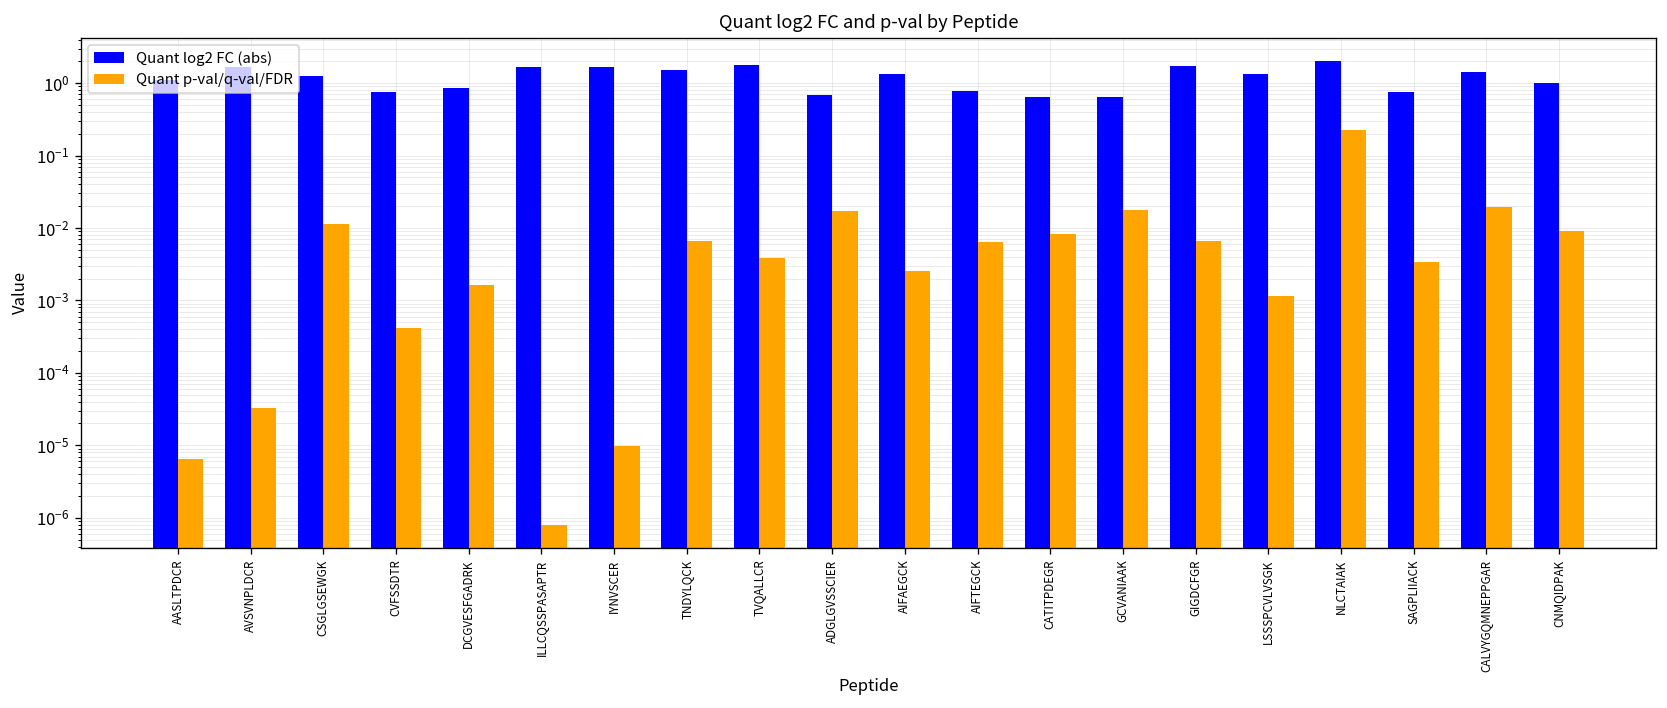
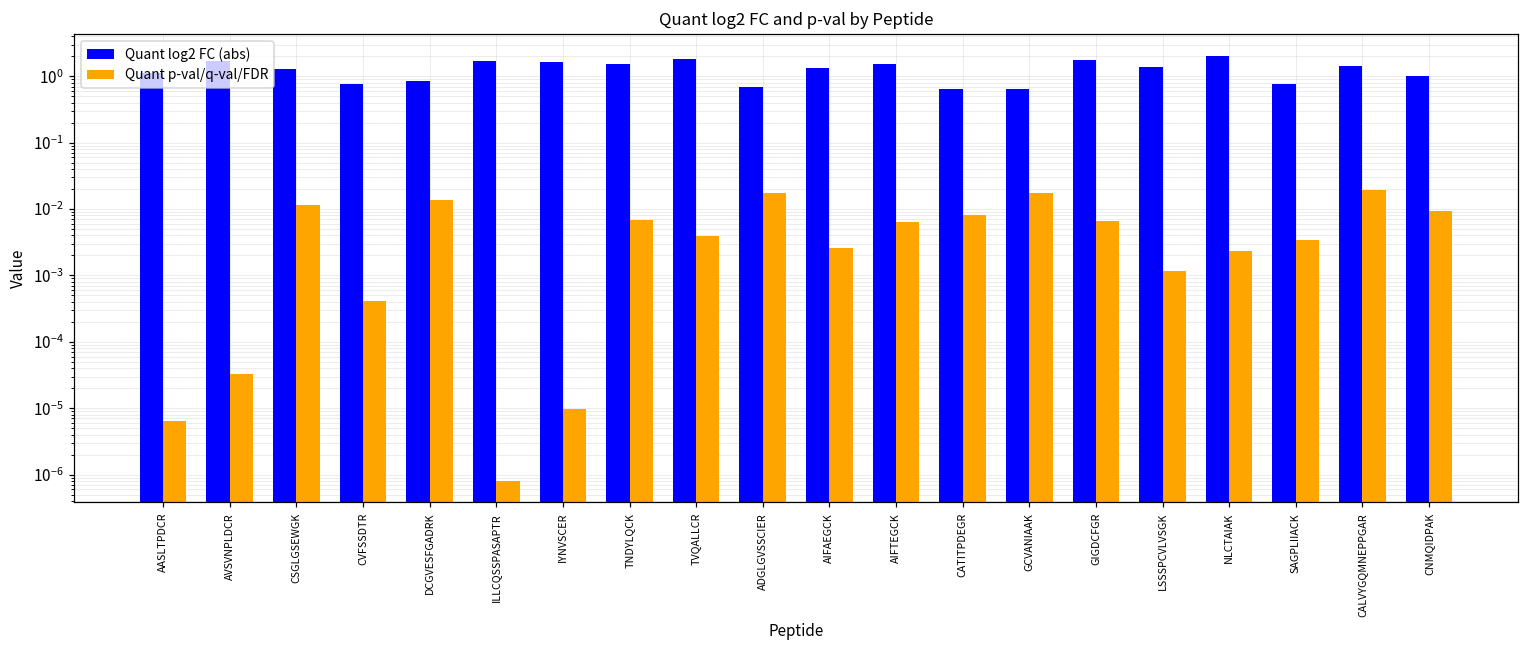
Quant p-val/q-val/FDR, DCGVESFGADRK: 0.0017 -> 0.014
Quant log2 FC (abs), AIFTEGCK: 0.8 -> 1.5
Quant p-val/q-val/FDR, NLCTAIAK: 0.23 -> 0.0023
